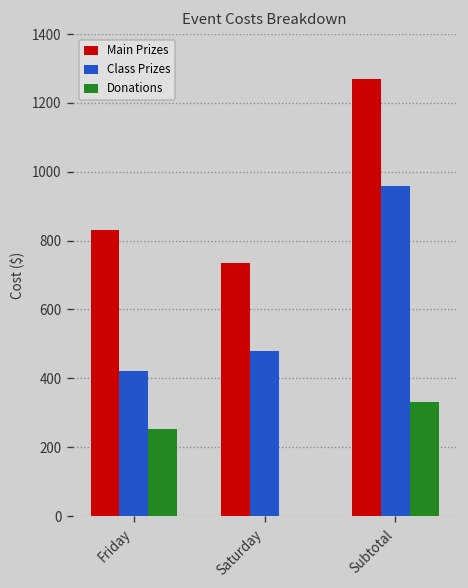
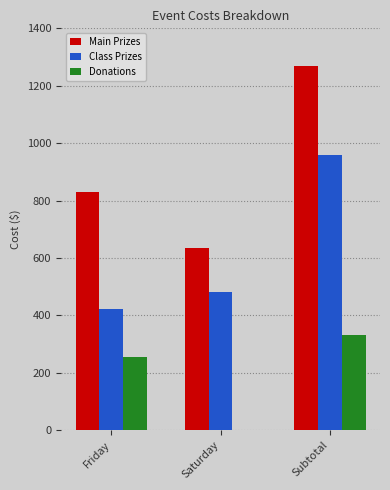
Main Prizes, Saturday: 730 -> 640
